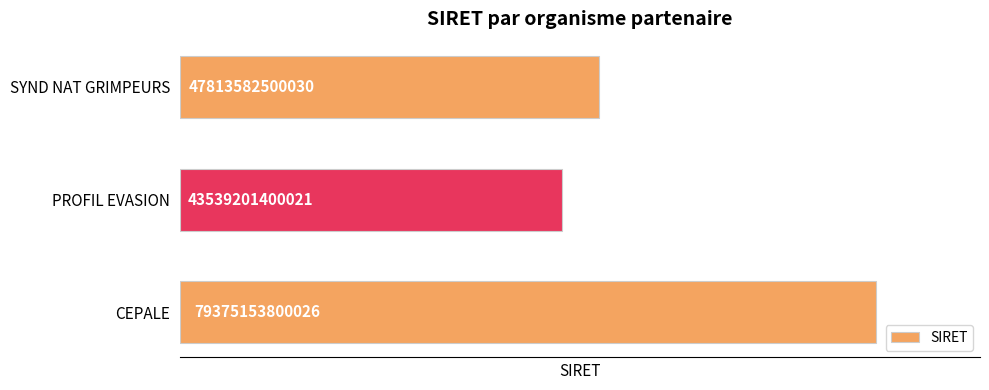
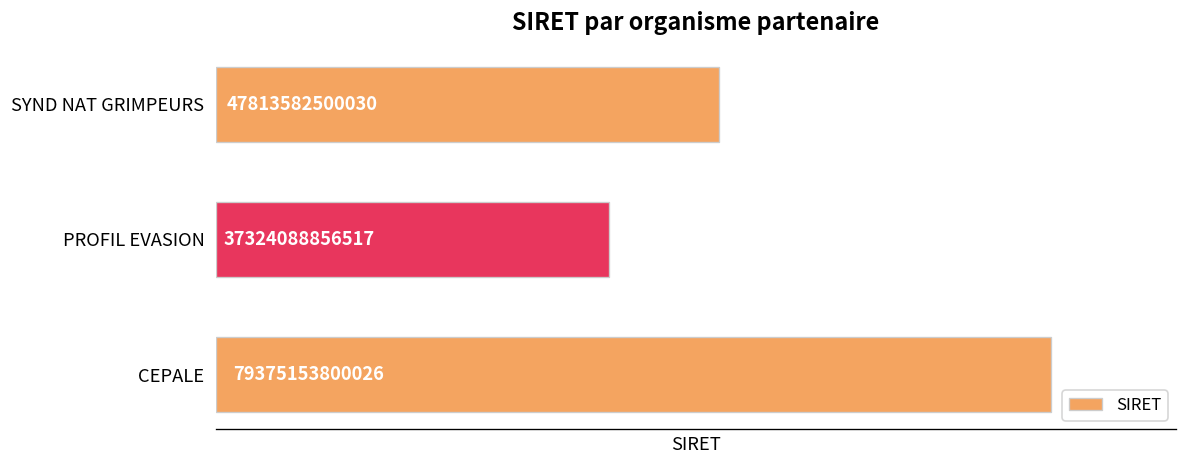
PROFIL EVASION: 43539201400021 -> 37324088856517
